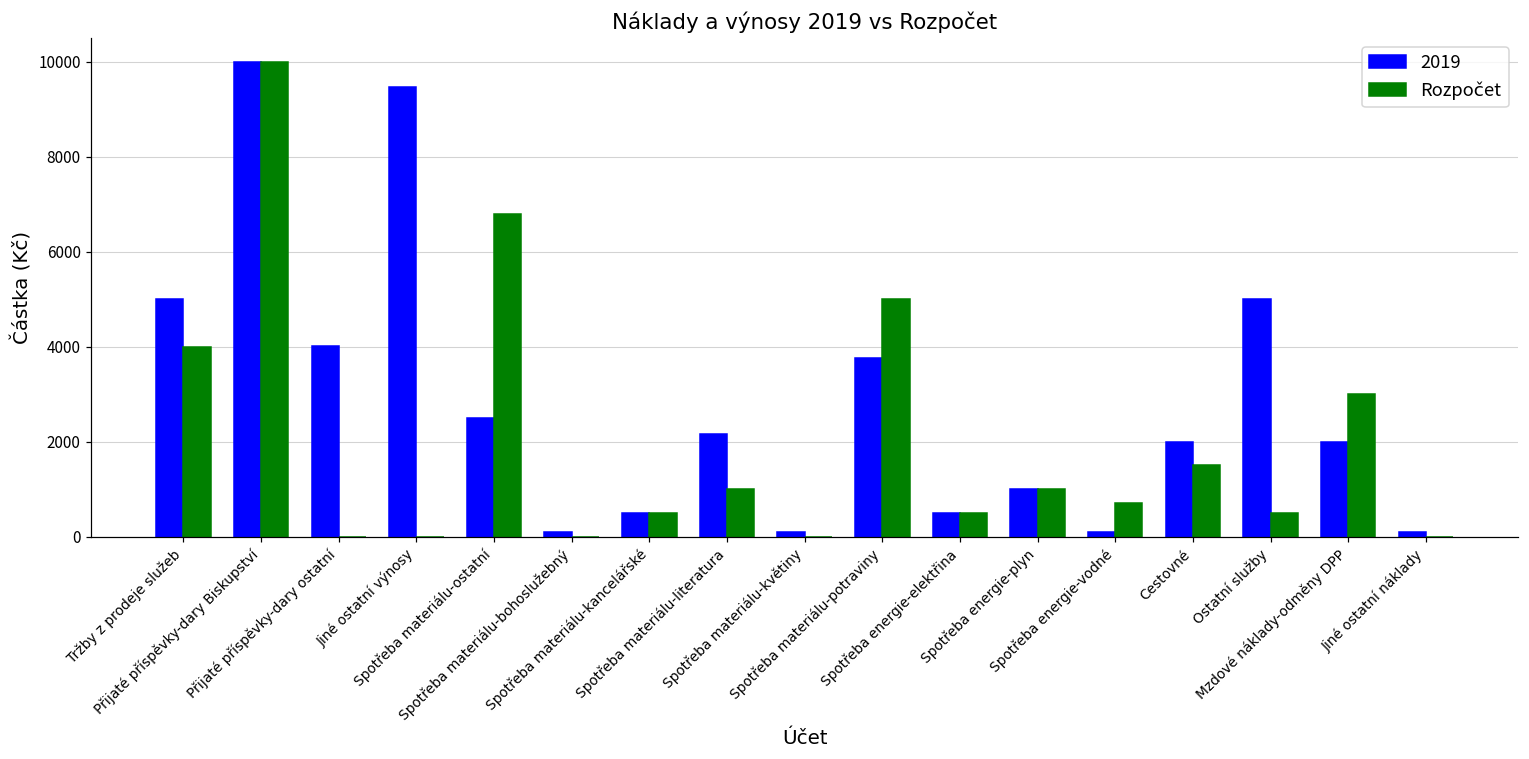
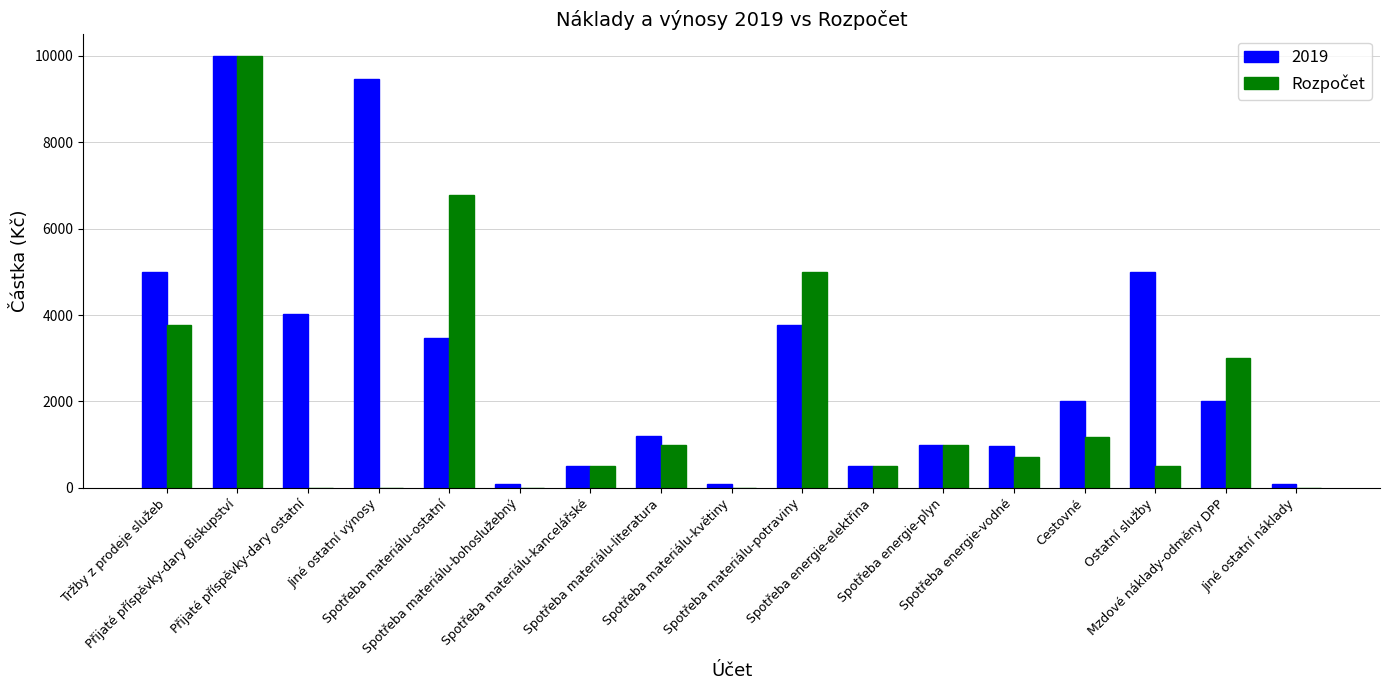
Rozpočet, Tržby z prodeje služeb: 4000 -> 3800
2019, Spotřeba materiálu-ostatní: 2500 -> 3500
2019, Spotřeba materiálu-literatura: 2200 -> 1200
2019, Spotřeba energie-vodné: 100 -> 1000
Rozpočet, Cestovné: 1500 -> 1200
